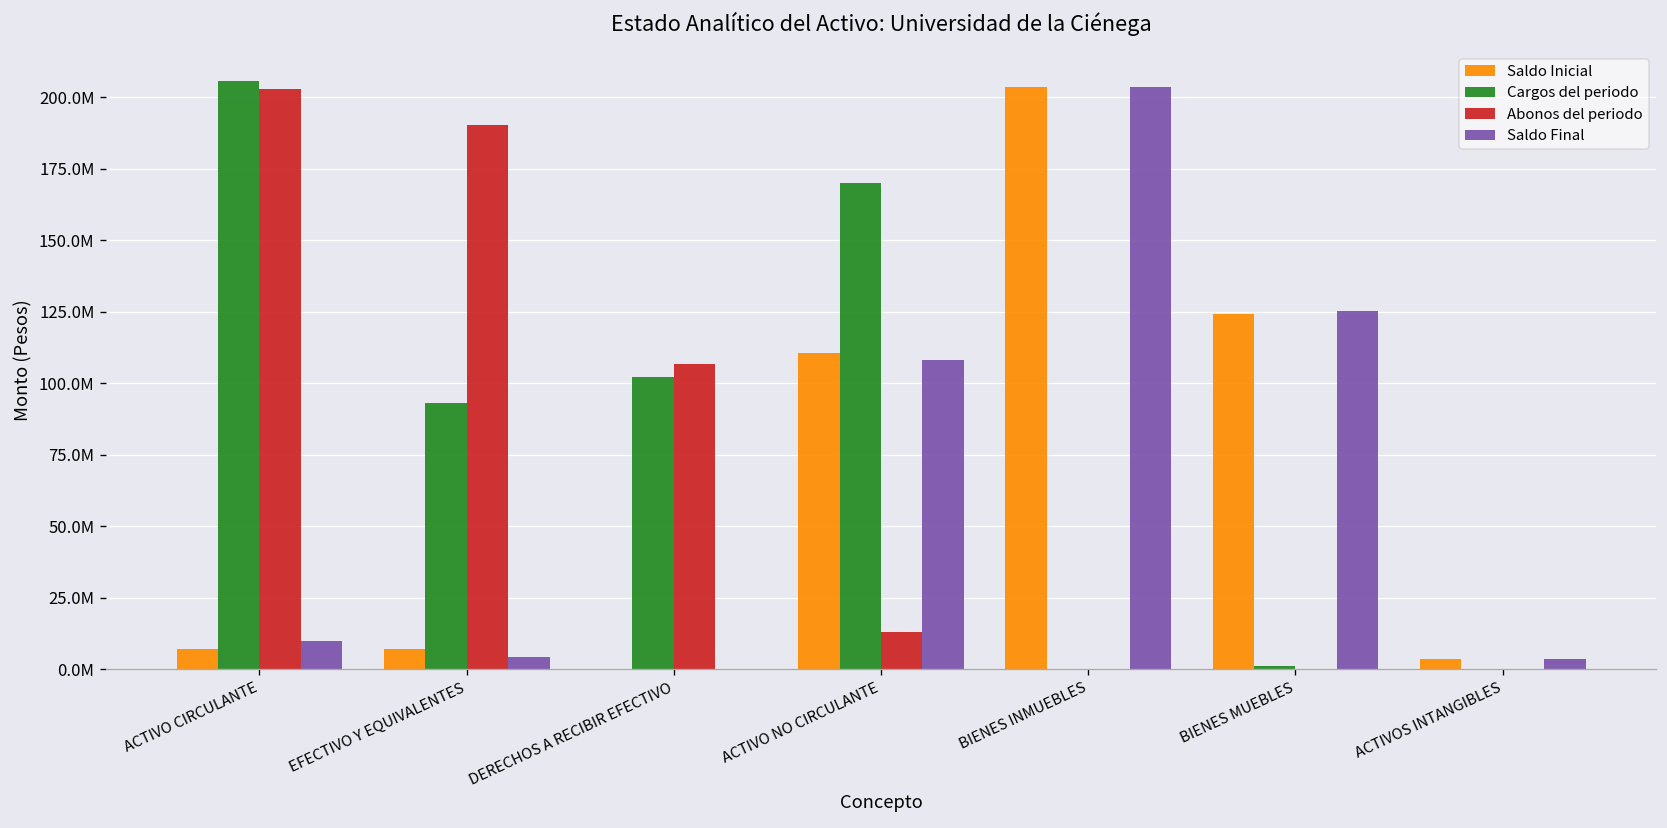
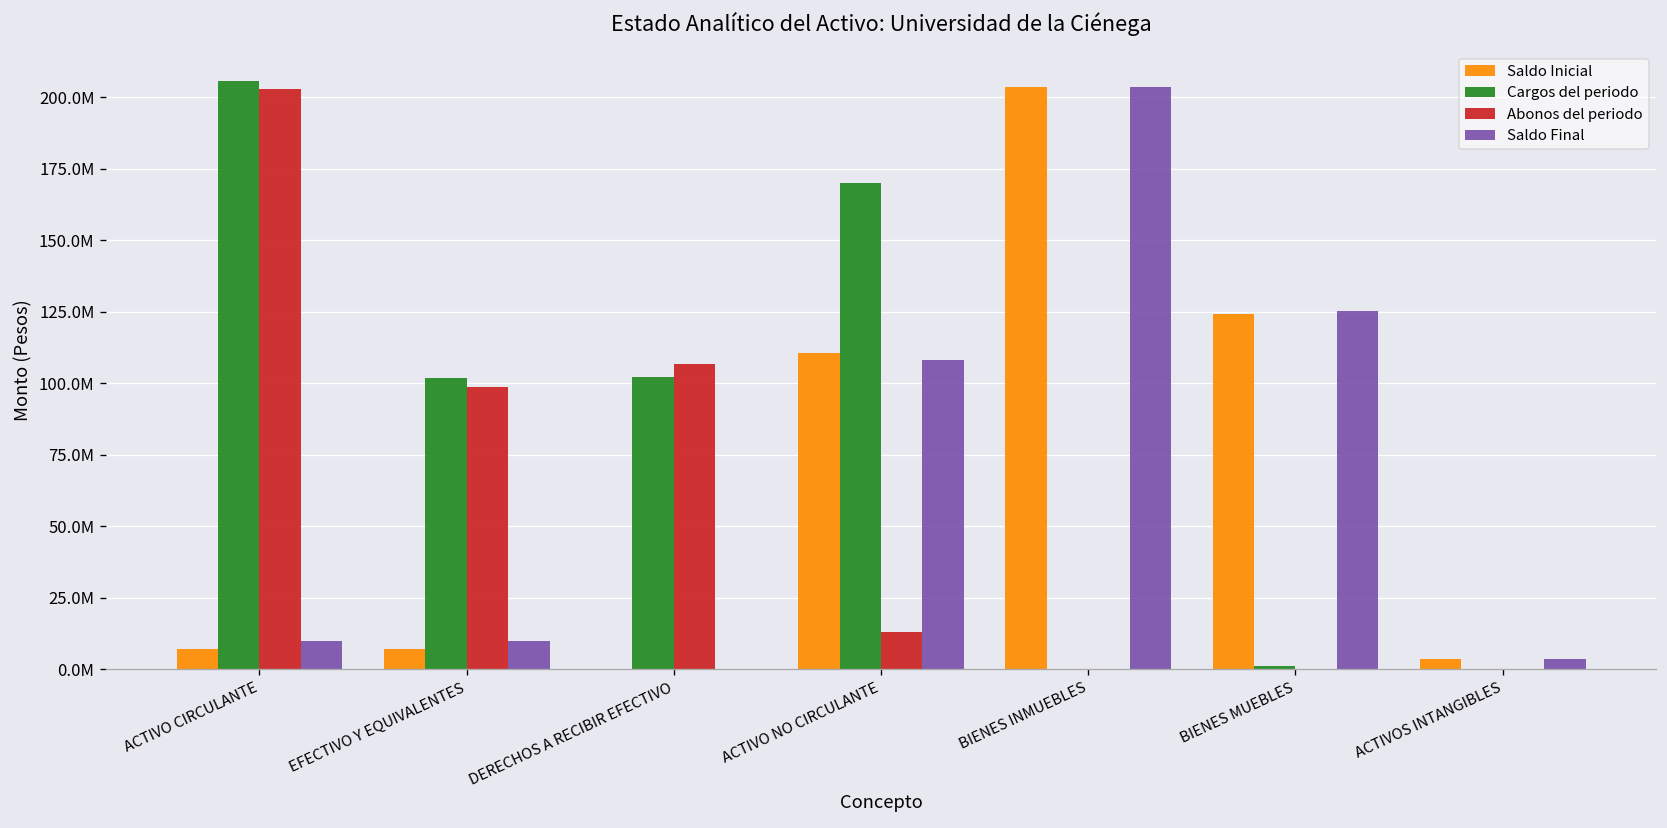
Cargos del periodo, EFECTIVO Y EQUIVALENTES: 93000000 -> 102000000
Abonos del periodo, EFECTIVO Y EQUIVALENTES: 190000000 -> 99000000
Saldo Final, EFECTIVO Y EQUIVALENTES: 4000000 -> 10000000
